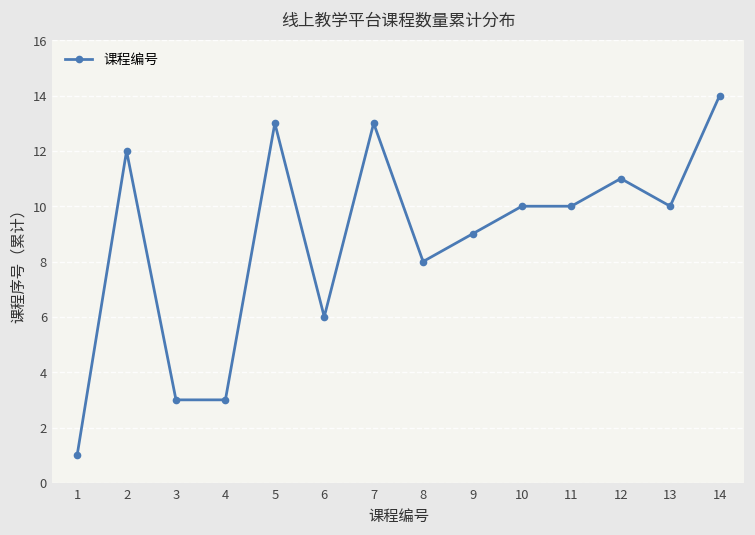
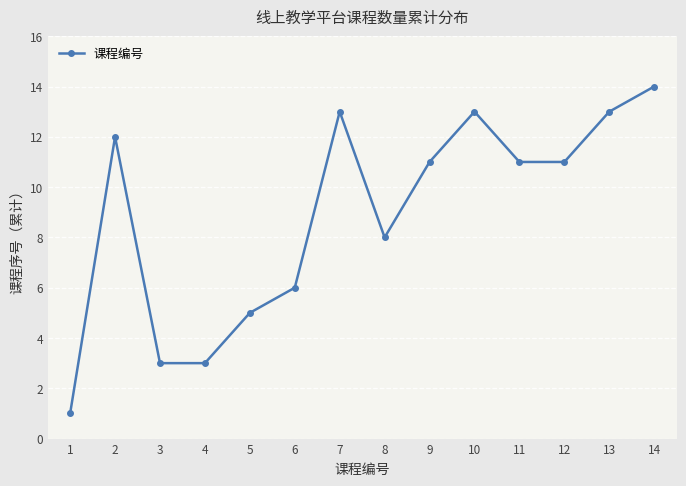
5: 13 -> 5
9: 9 -> 11
10: 10 -> 13
11: 10 -> 11
13: 10 -> 13
